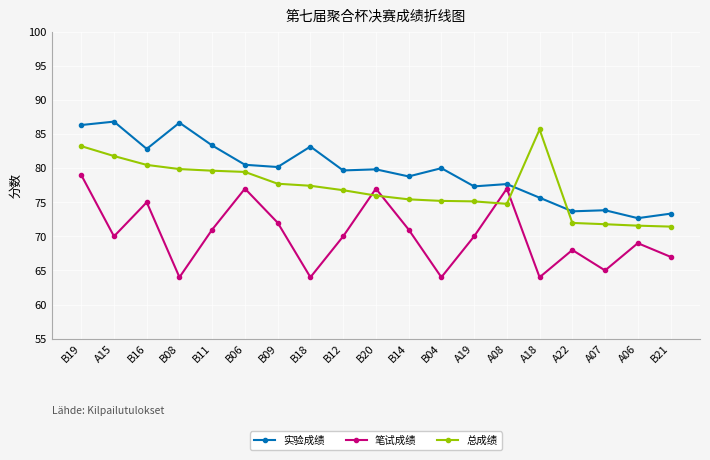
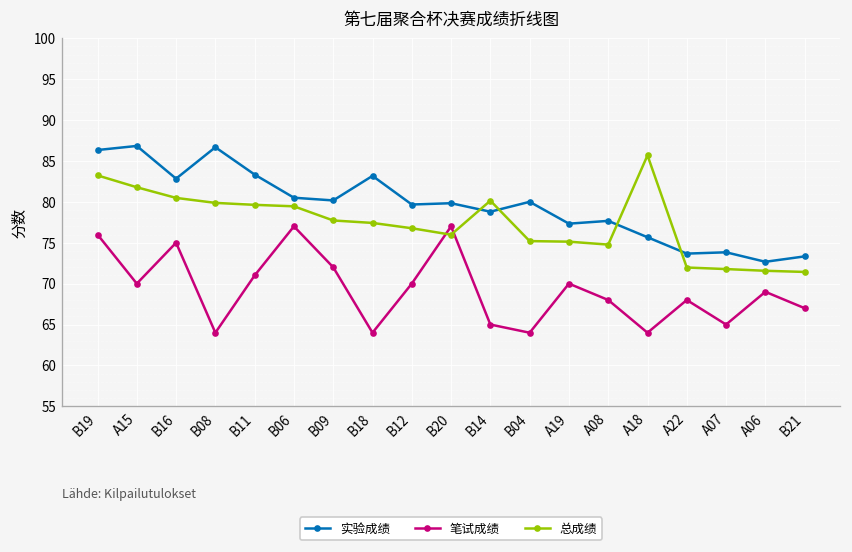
笔试成绩, B19: 79 -> 76
笔试成绩, B14: 71 -> 65
总成绩, B14: 75 -> 80
笔试成绩, A08: 77 -> 68
